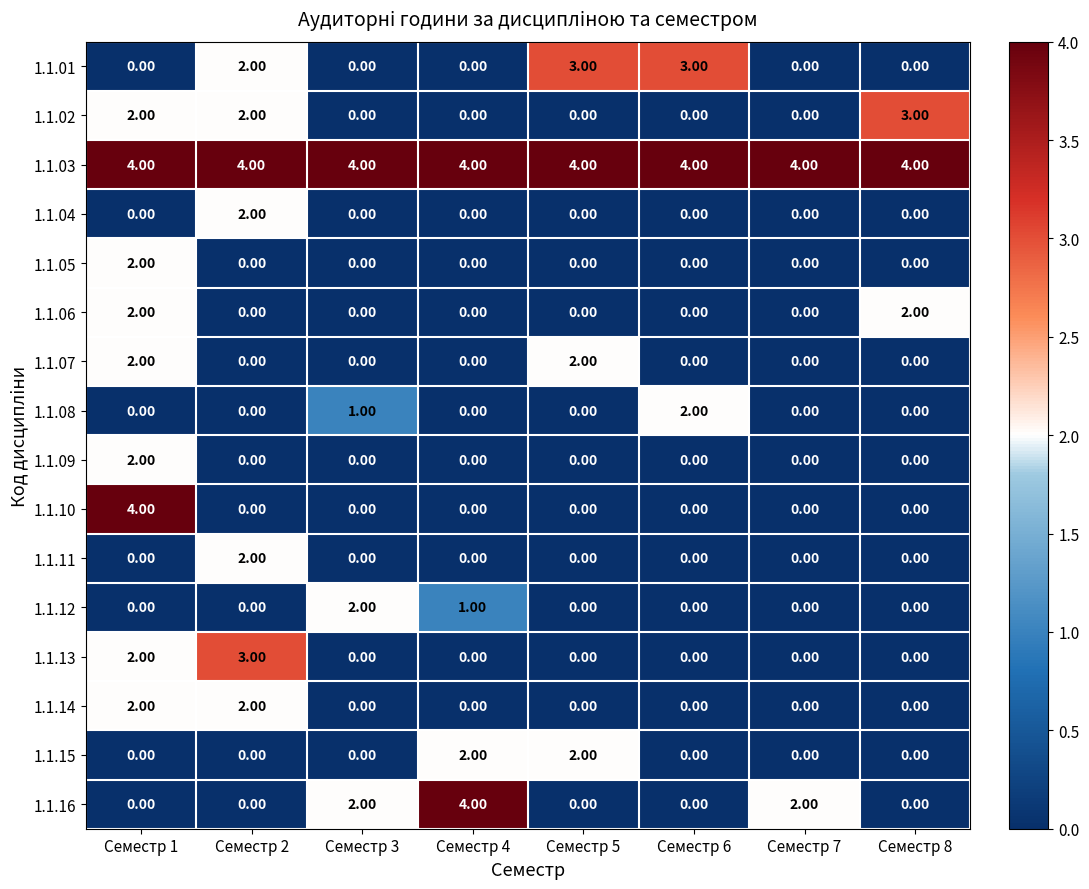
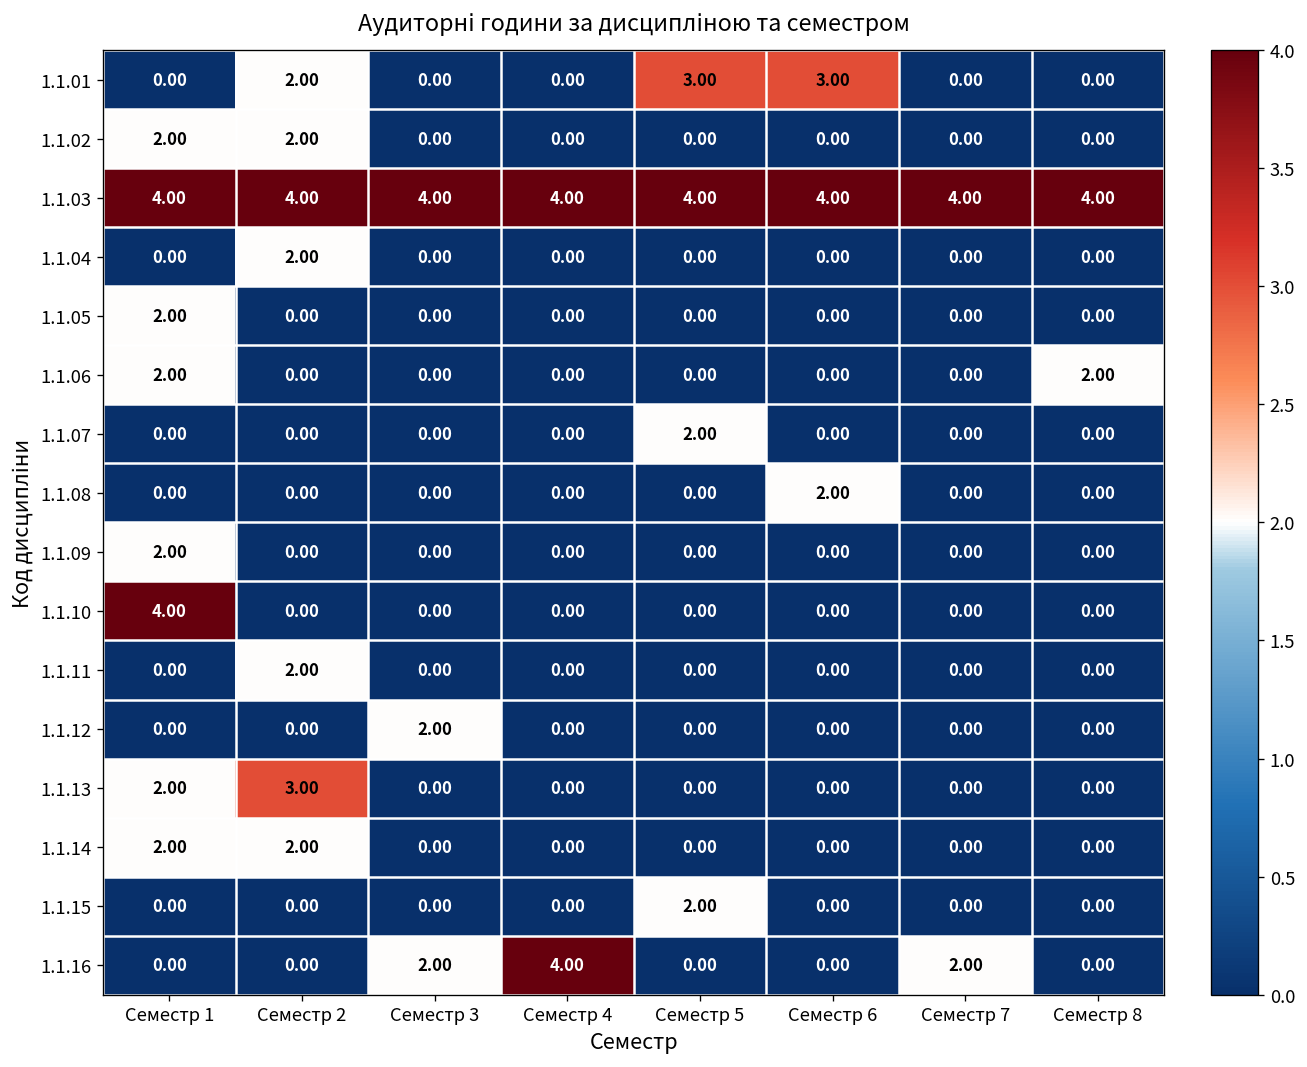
1.1.02, Семестр 8: 3.00 -> 0.00
1.1.07, Семестр 1: 2.00 -> 0.00
1.1.08, Семестр 3: 1.00 -> 0.00
1.1.12, Семестр 4: 1.00 -> 0.00
1.1.15, Семестр 4: 2.00 -> 0.00
